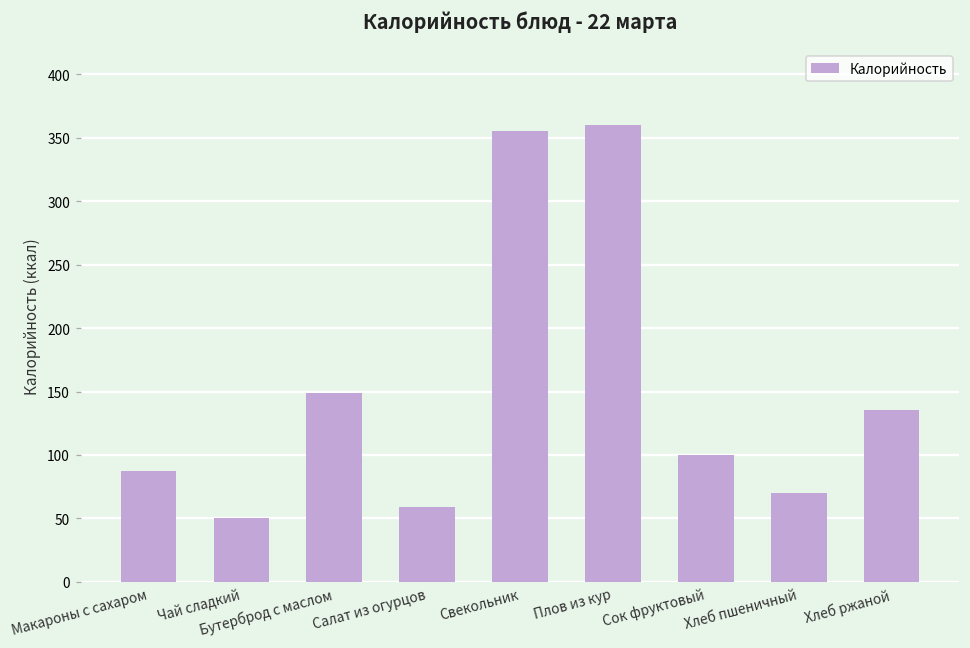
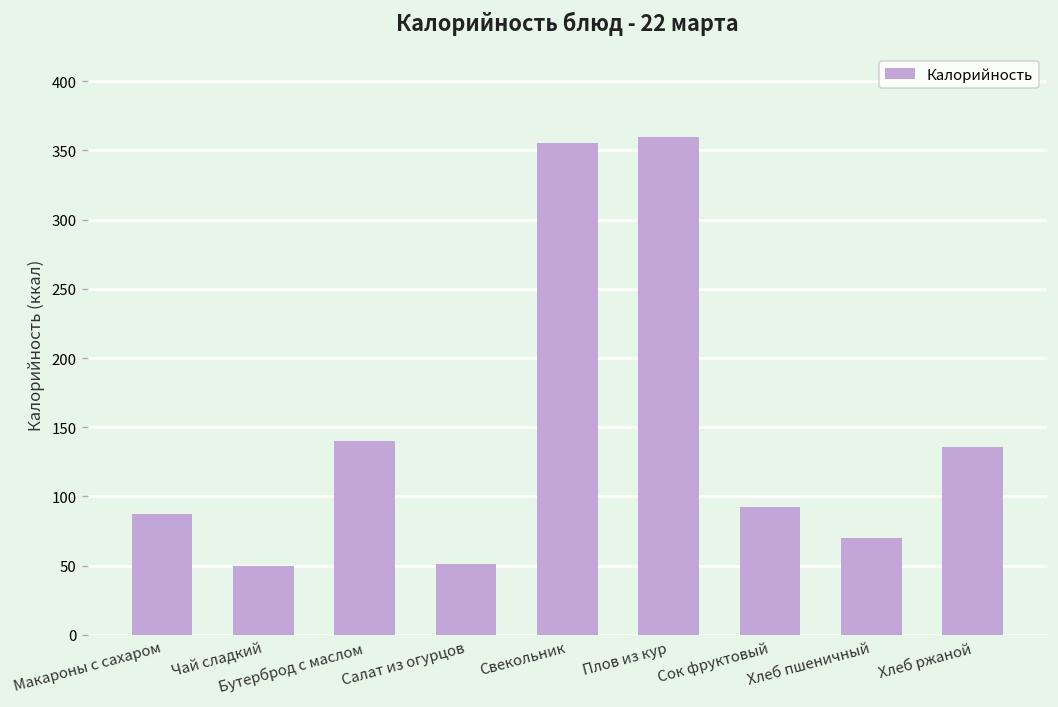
Бутерброд с маслом: 149 -> 140
Салат из огурцов: 59 -> 51
Сок фруктовый: 100 -> 92
